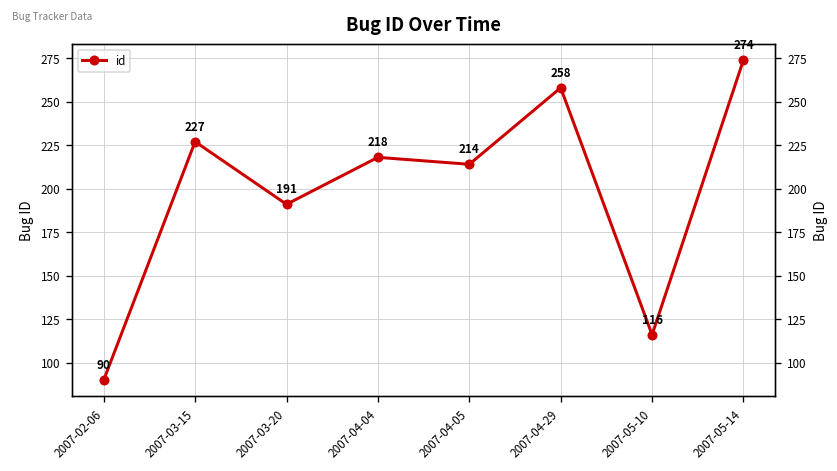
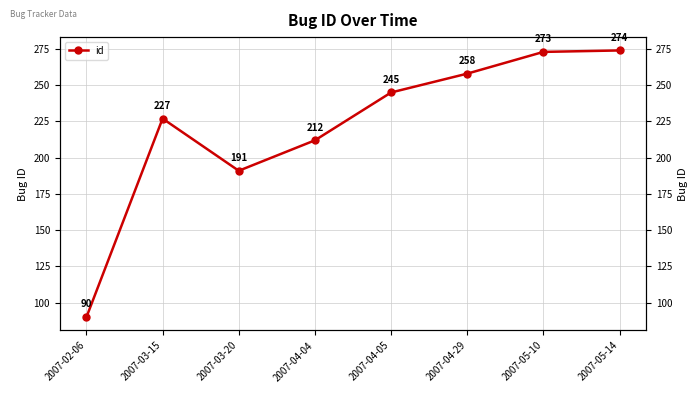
2007-04-04: 218 -> 212
2007-04-05: 214 -> 245
2007-05-10: 116 -> 273
